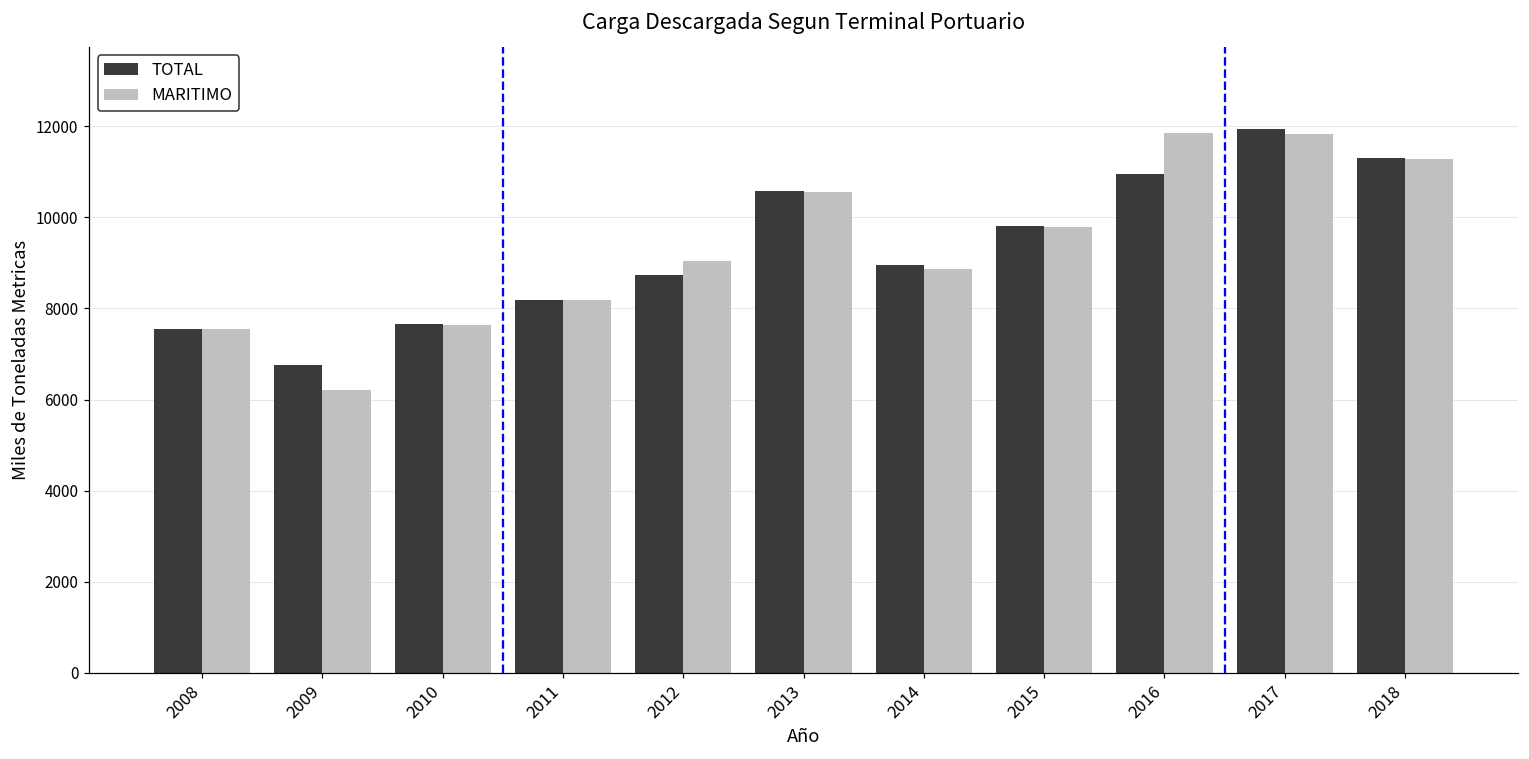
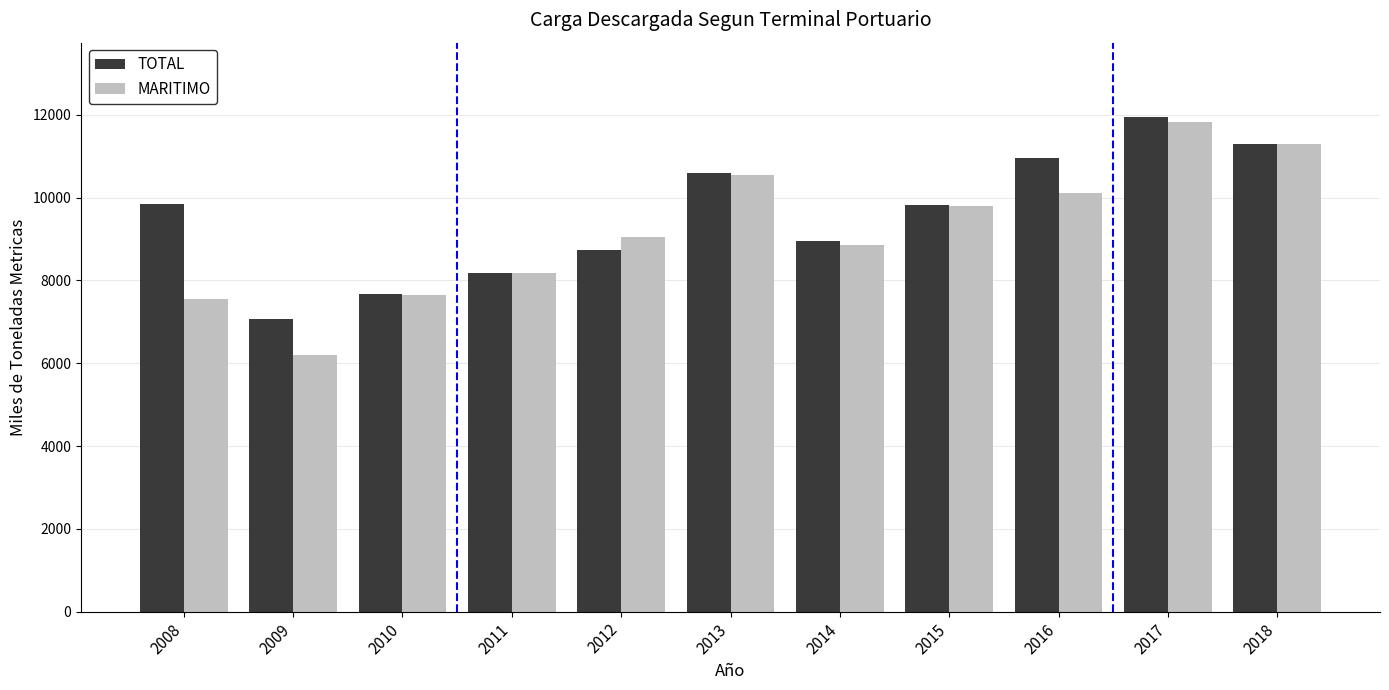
TOTAL, 2008: 7600 -> 9800
TOTAL, 2009: 6800 -> 7100
MARITIMO, 2016: 11800 -> 10100
